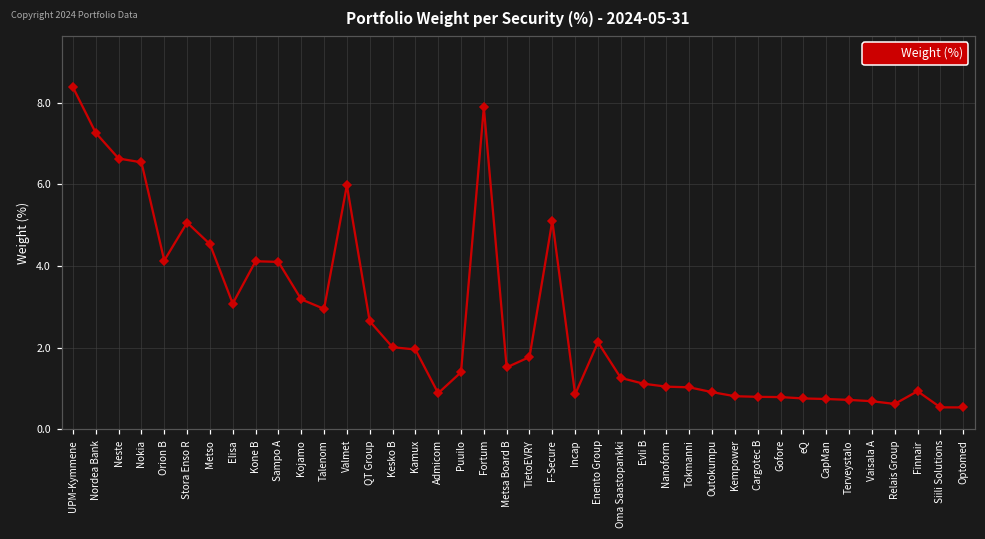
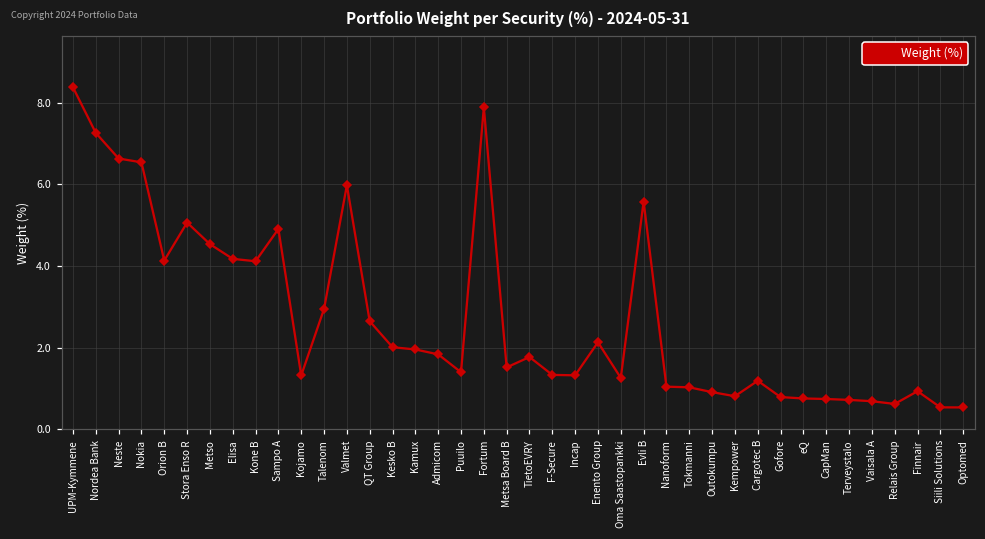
Elisa: 3.1 -> 4.2
Sampo A: 4.1 -> 4.9
Kojamo: 3.2 -> 1.3
Admicom: 0.9 -> 1.8
F-Secure: 5.1 -> 1.3
Incap: 0.9 -> 1.3
Evli B: 1.1 -> 5.6
Cargotec B: 0.8 -> 1.2
